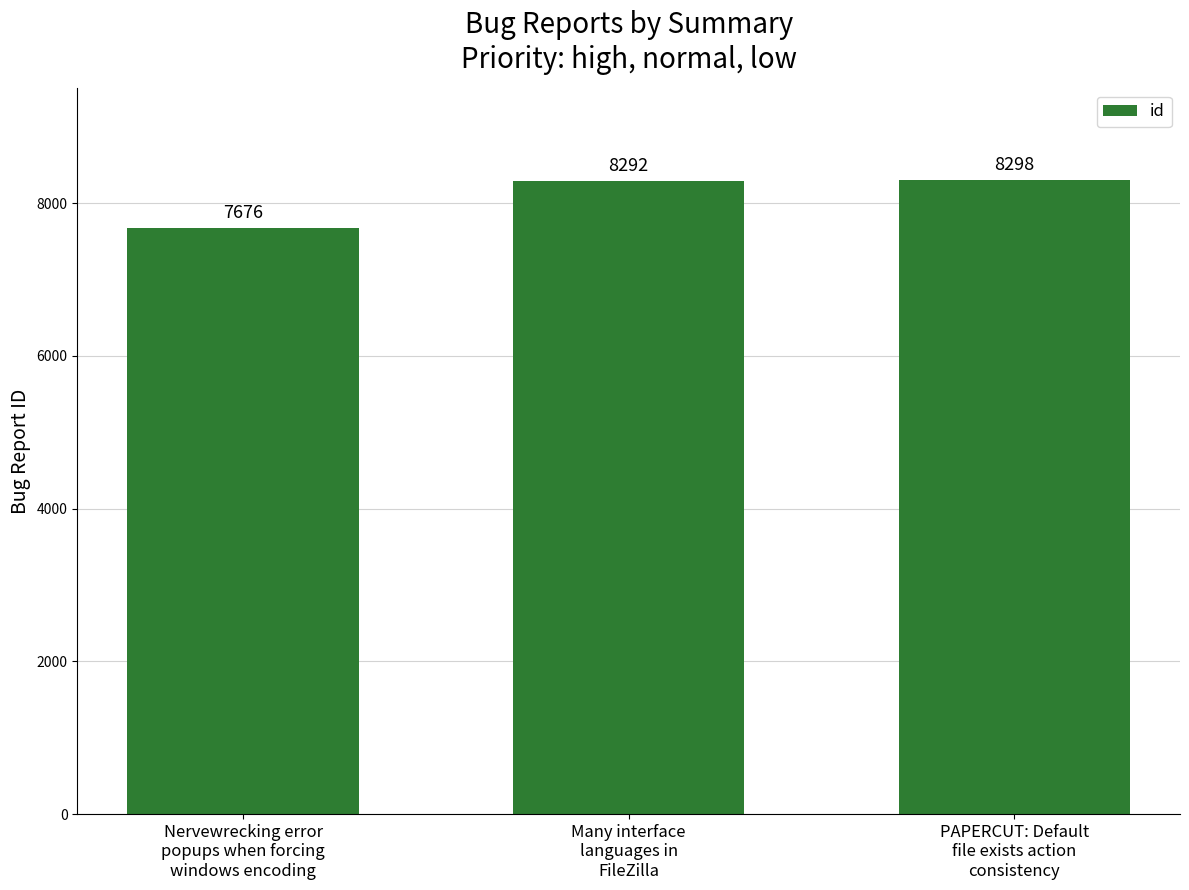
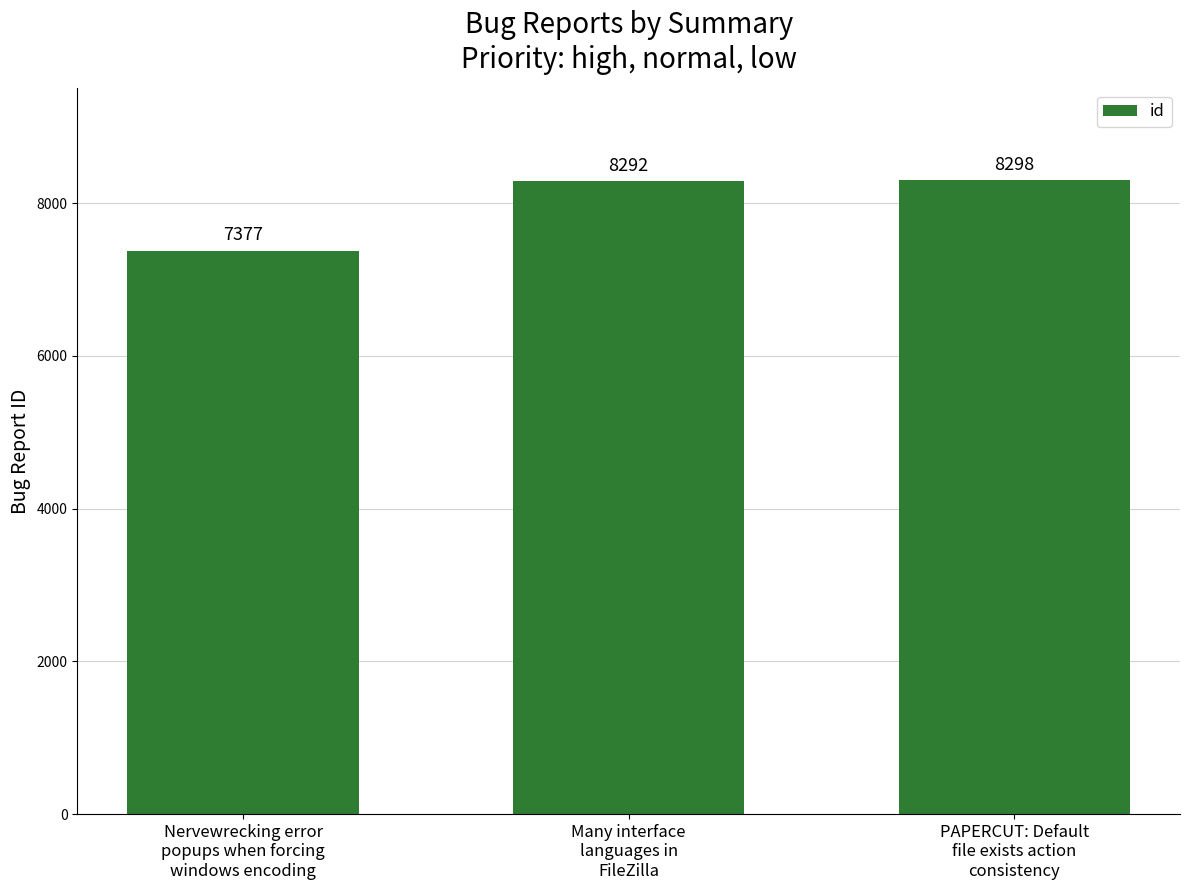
Nervewrecking error popups when forcing windows encoding: 7676 -> 7377
